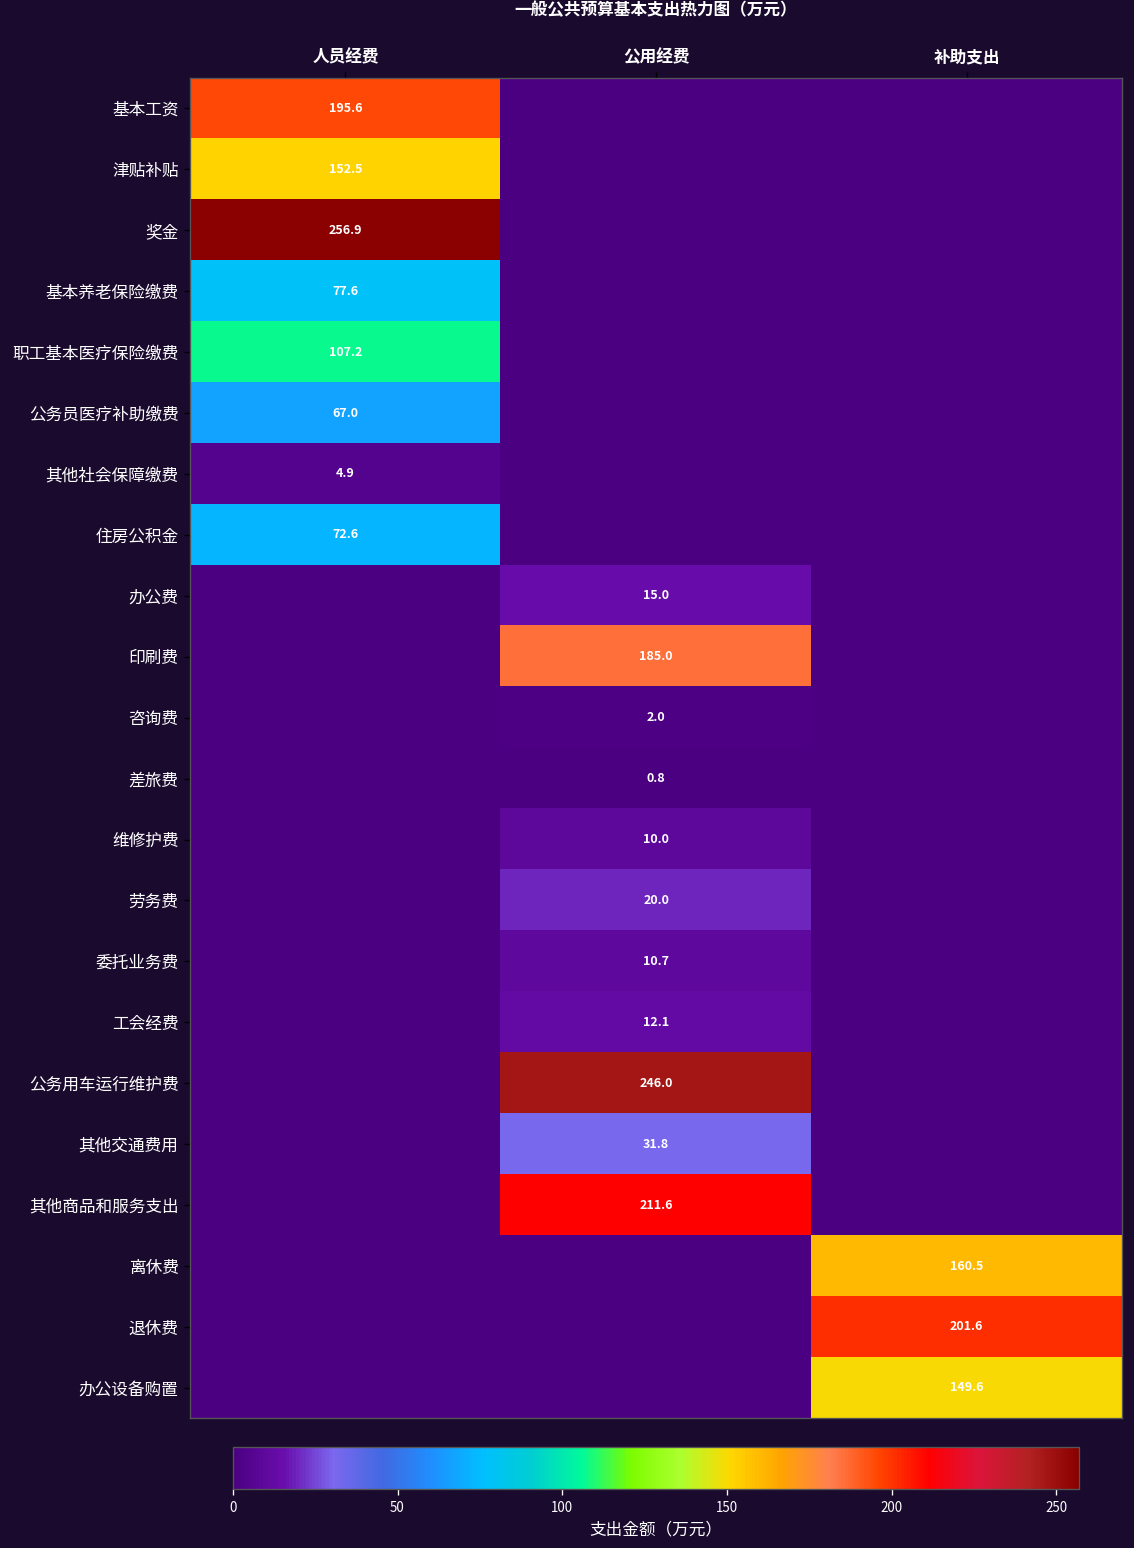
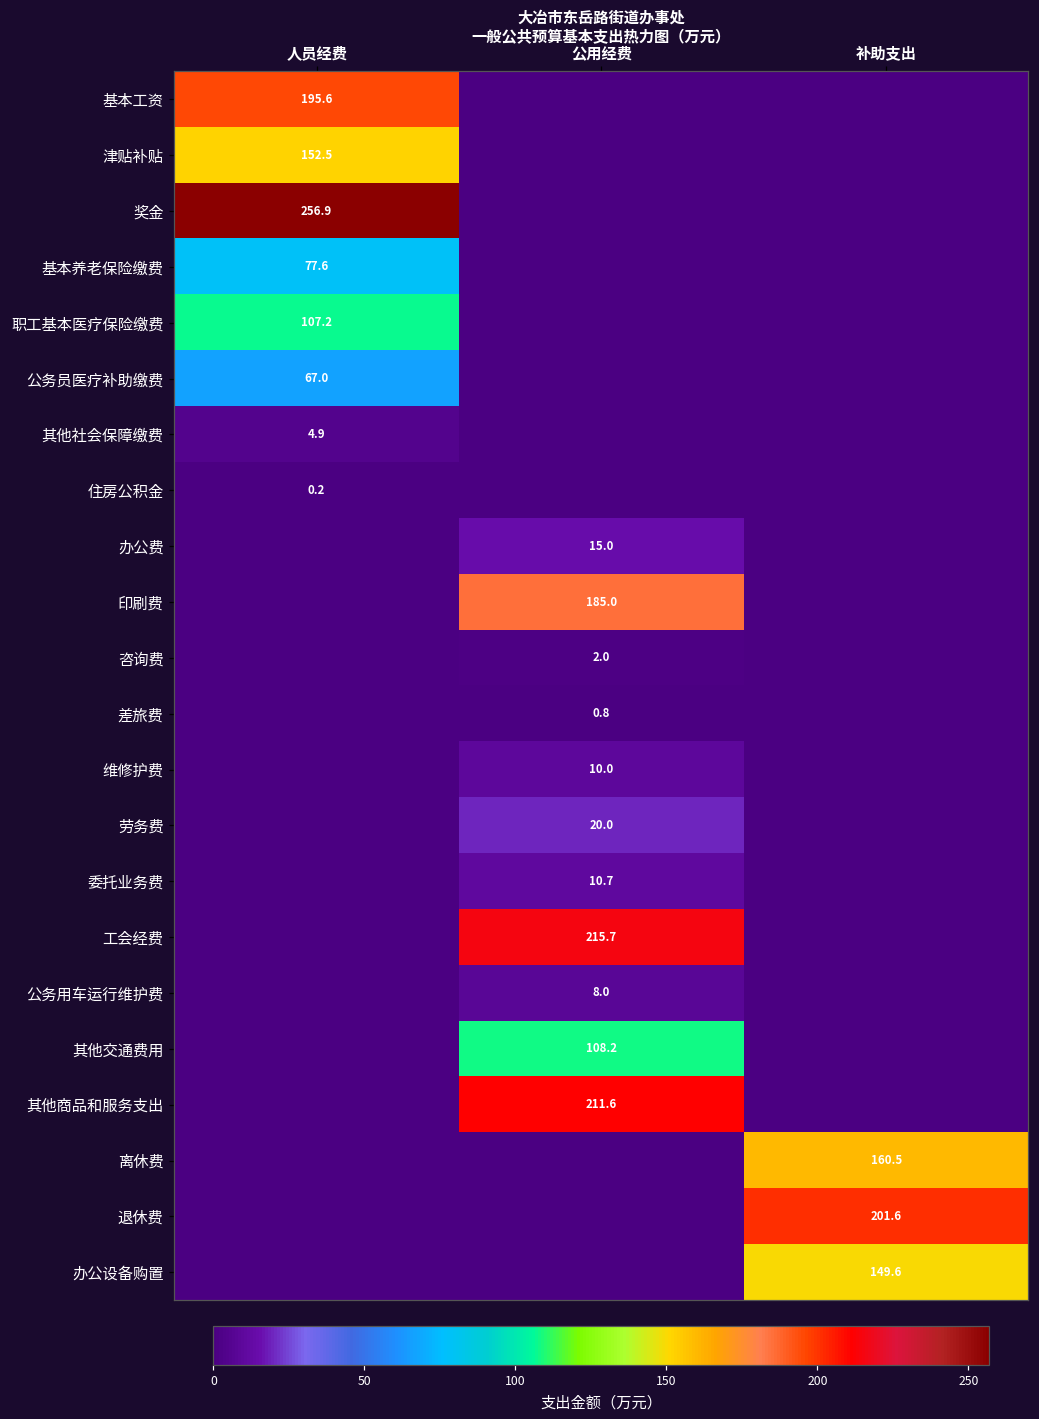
住房公积金, 人员经费: 72.6 -> 0.2
工会经费, 公用经费: 12.1 -> 215.7
公务用车运行维护费, 公用经费: 246.0 -> 8.0
其他交通费用, 公用经费: 31.8 -> 108.2
